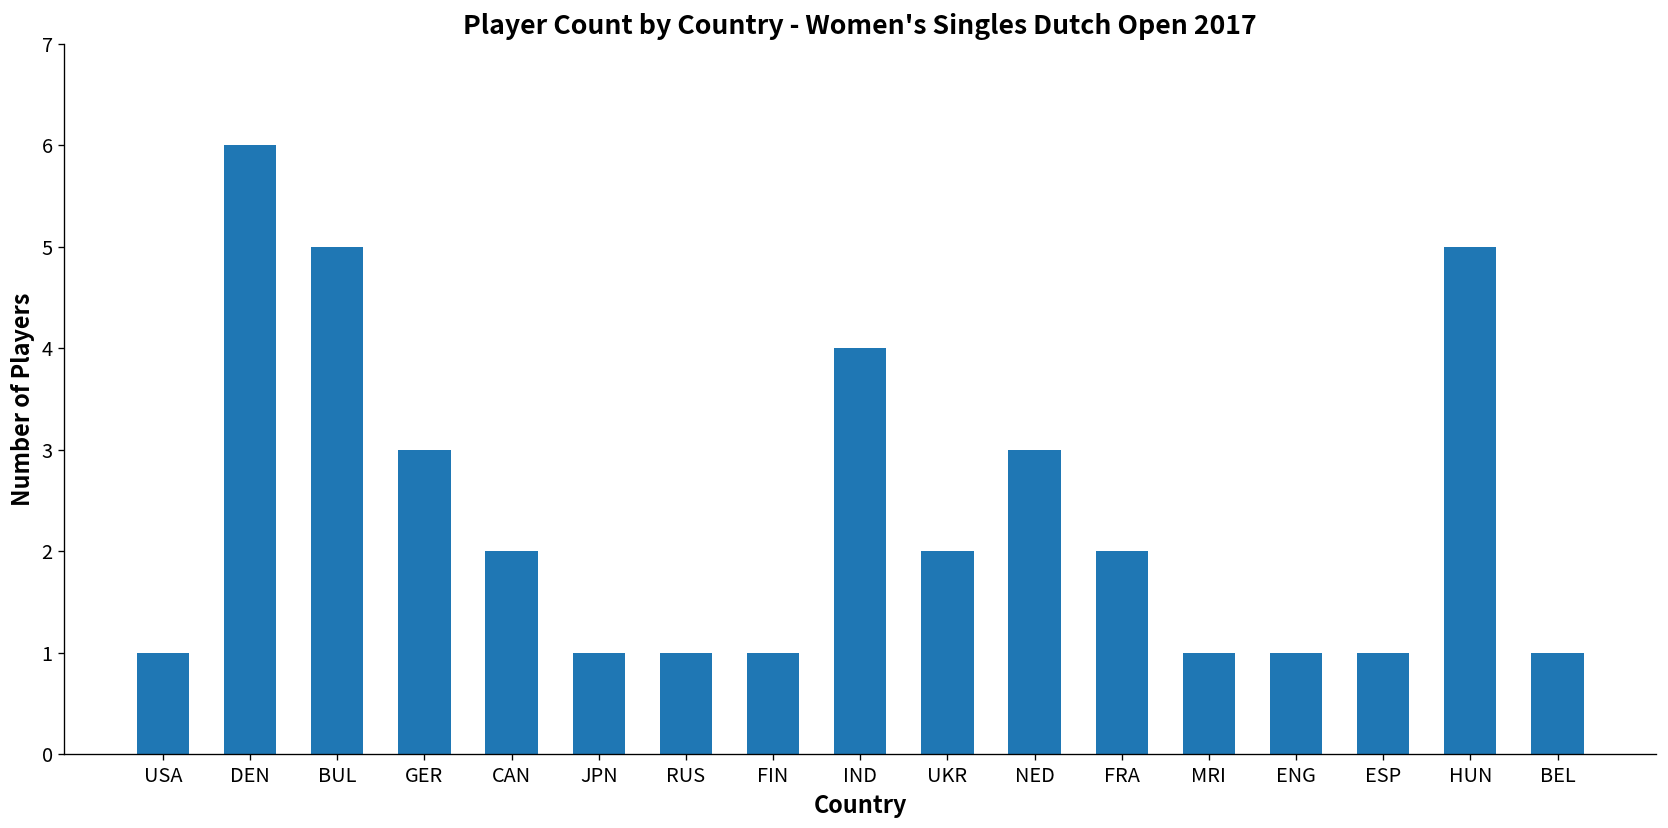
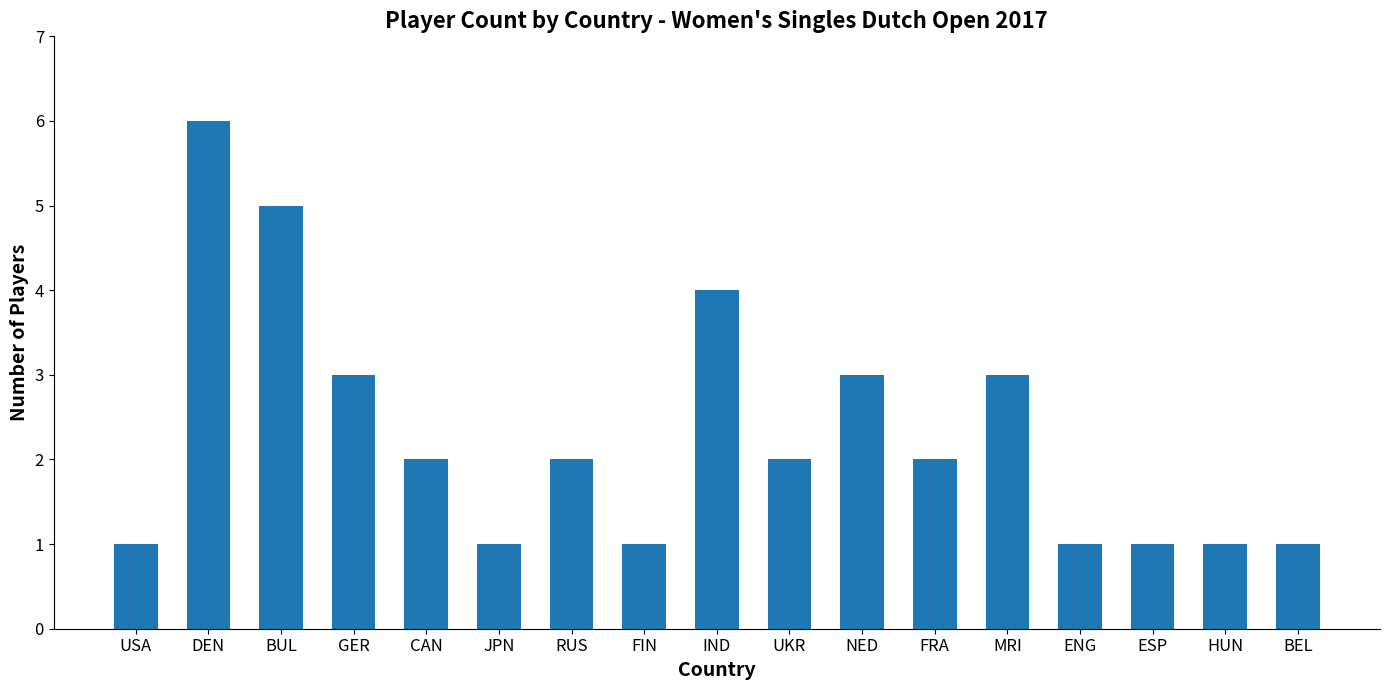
RUS: 1 -> 2
MRI: 1 -> 3
HUN: 5 -> 1
